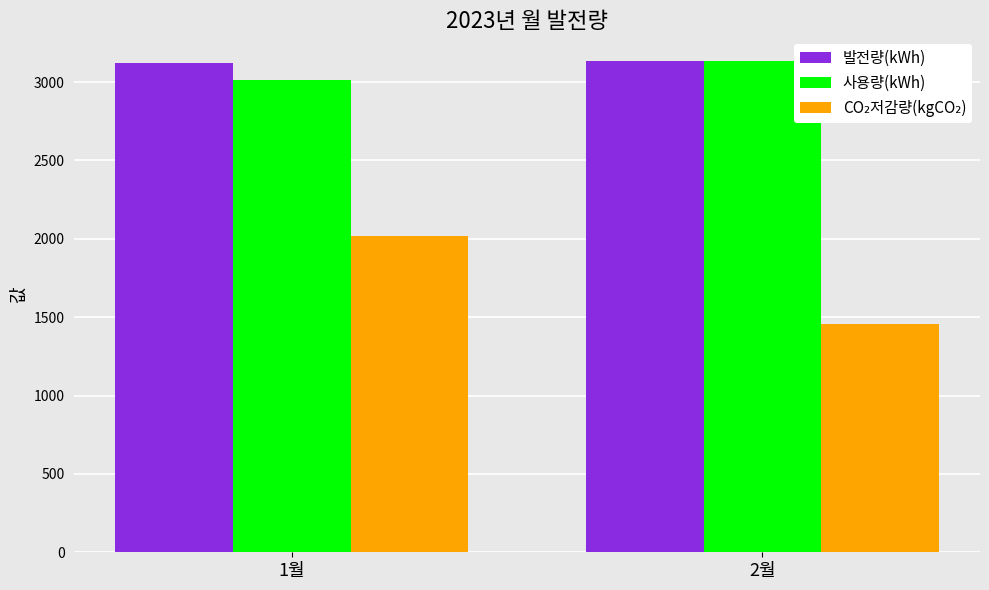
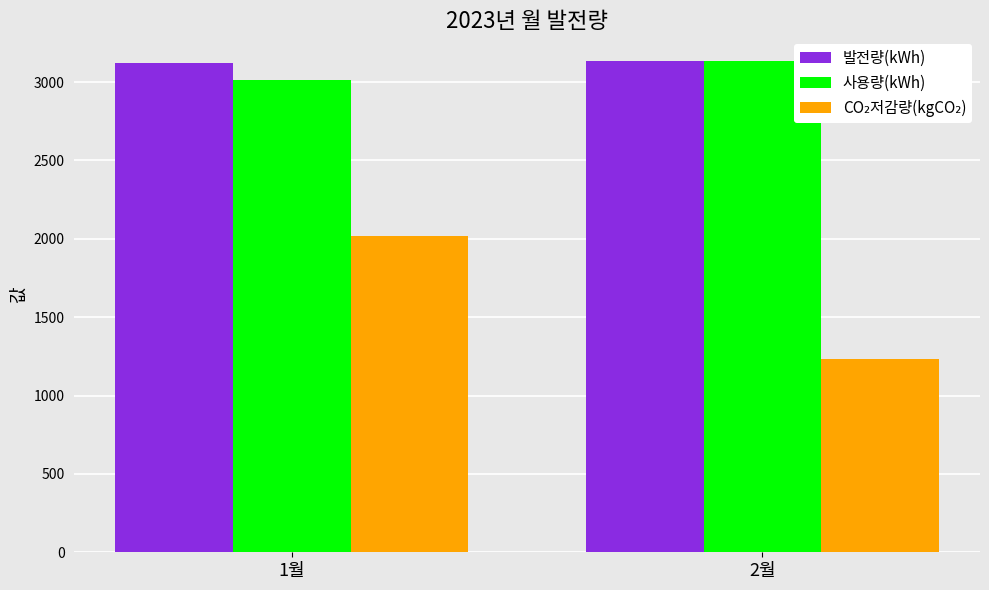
CO₂저감량(kgCO₂), 2월: 1460 -> 1230
